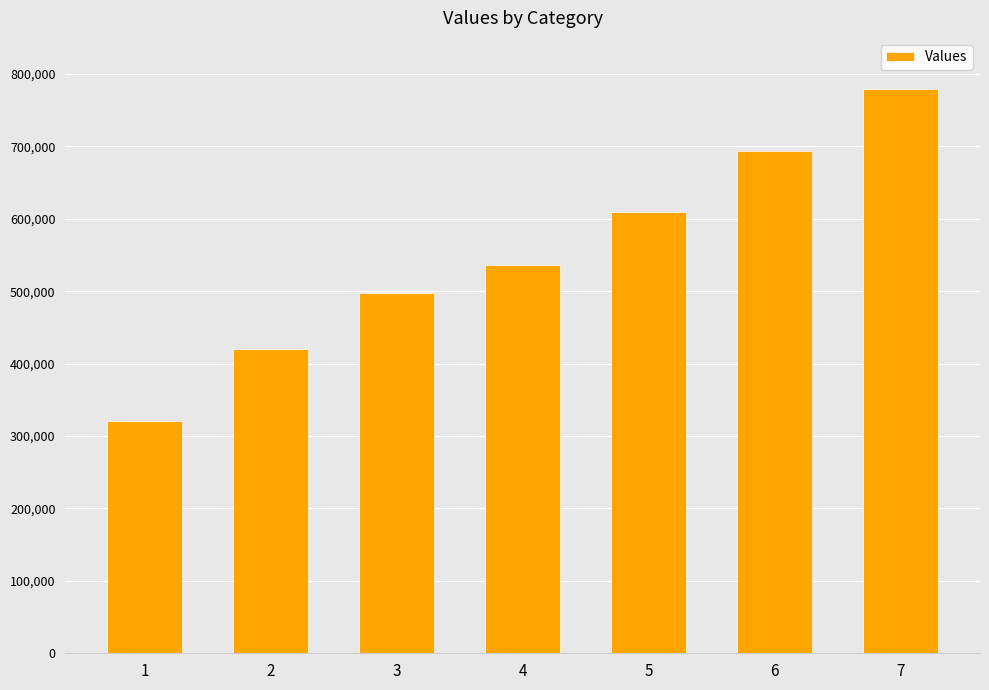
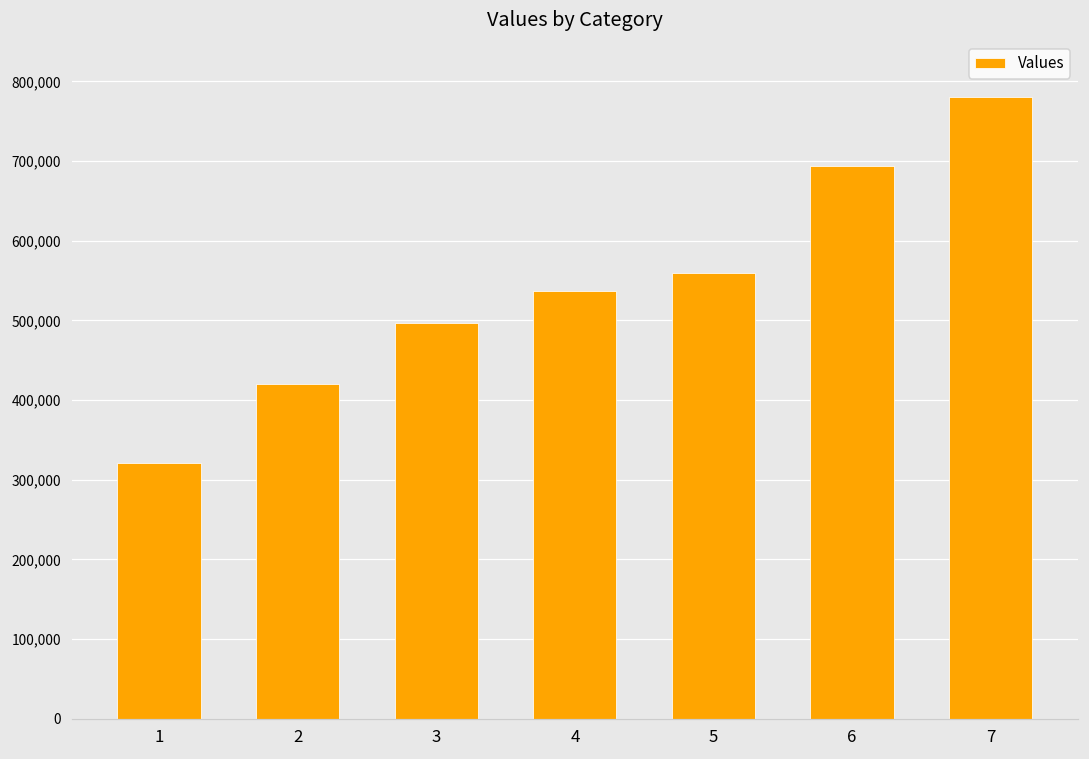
5: 610,000 -> 560,000
